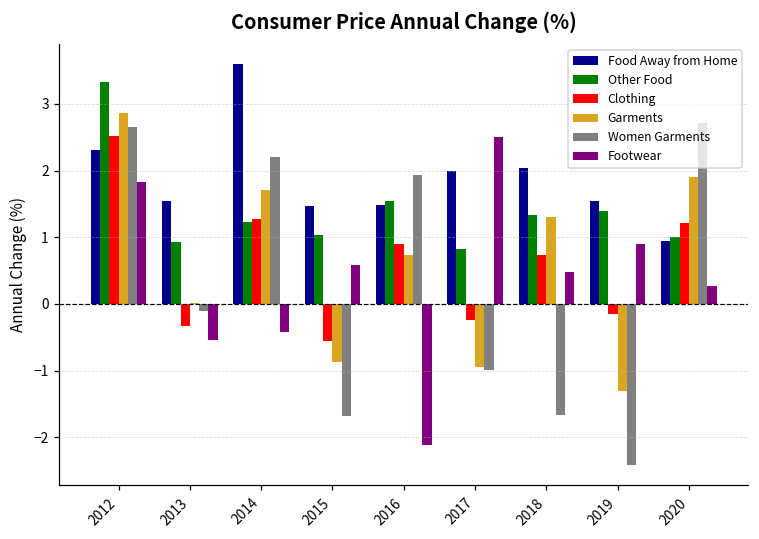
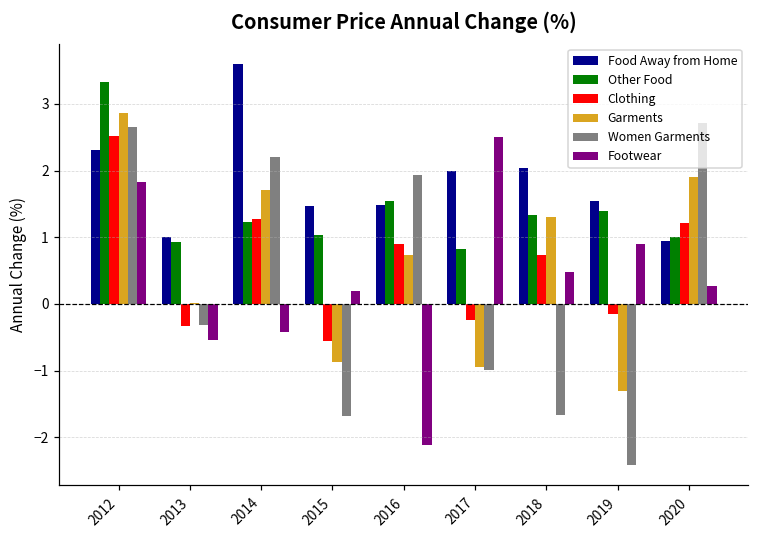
Food Away from Home, 2013: 1.6 -> 1.0
Women Garments, 2013: -0.1 -> -0.3
Footwear, 2015: 0.6 -> 0.2
